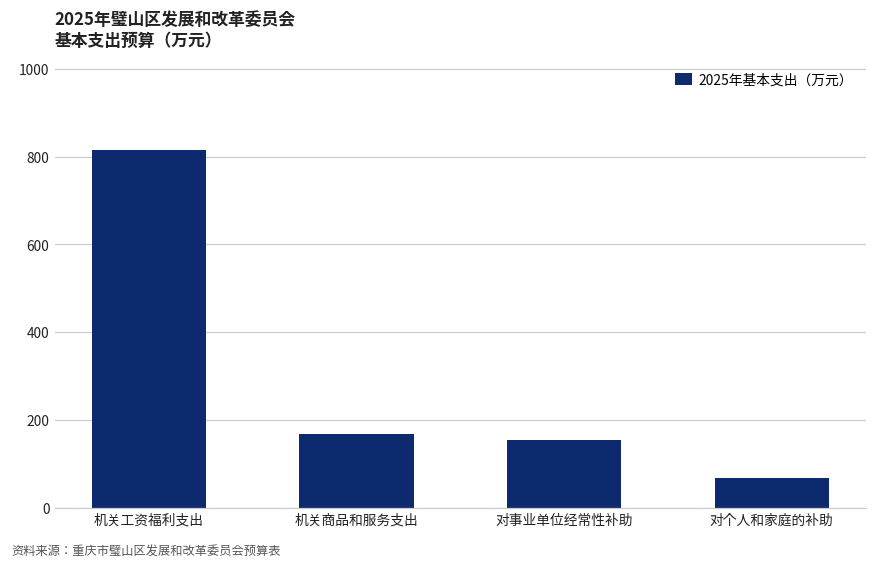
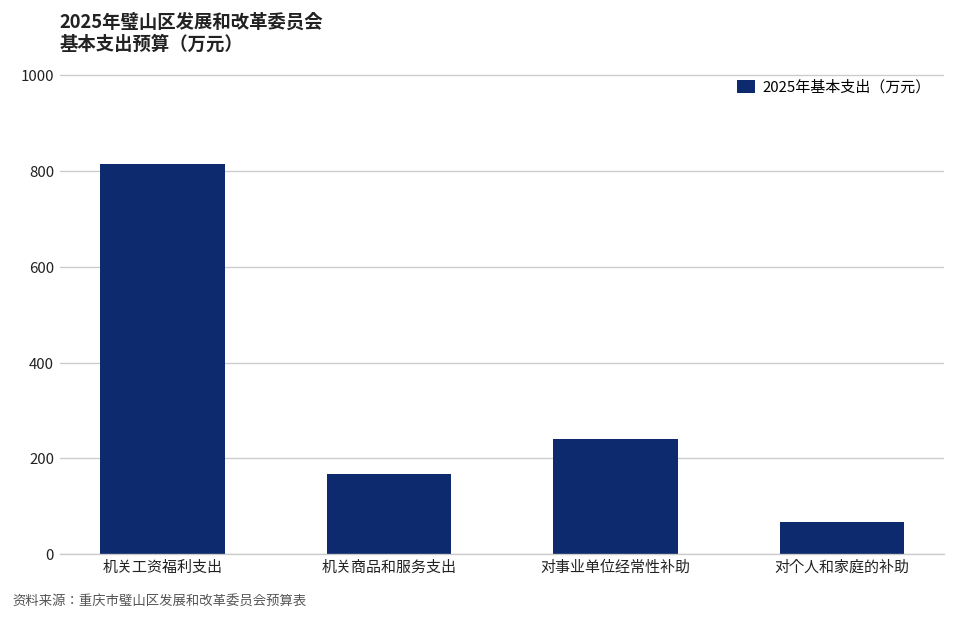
对事业单位经常性补助: 150 -> 240
